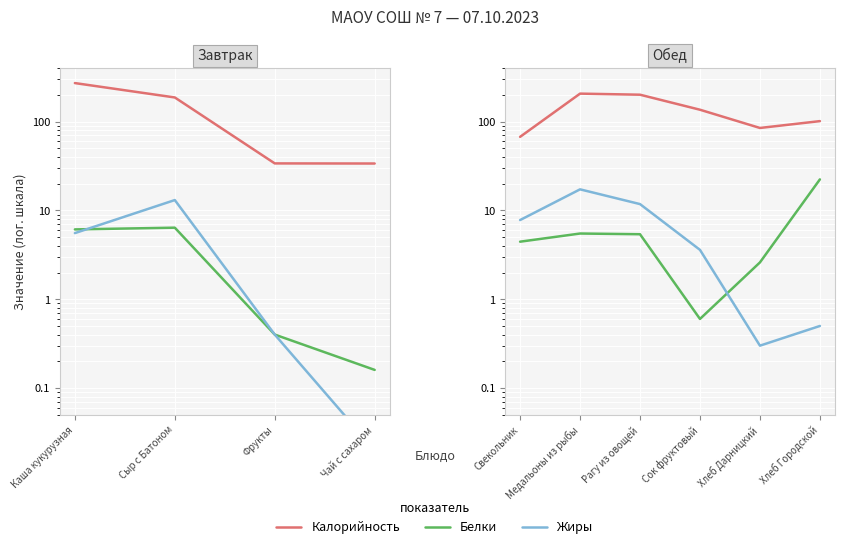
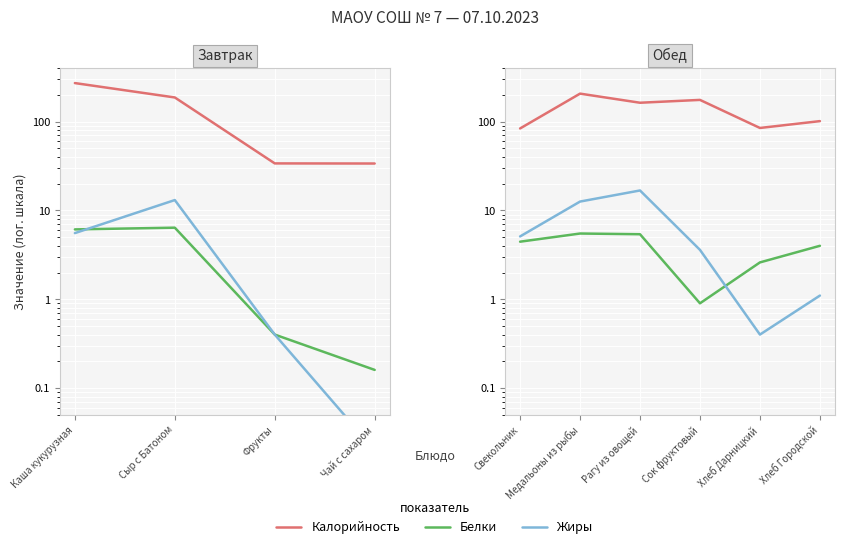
Обед, Калорийность, Свекольник: 70 -> 80
Обед, Жиры, Свекольник: 8 -> 5
Обед, Жиры, Медальоны из рыбы: 17 -> 13
Обед, Калорийность, Рагу из овощей: 200 -> 160
Обед, Жиры, Рагу из овощей: 12 -> 17
Обед, Калорийность, Сок фруктовый: 140 -> 180
Обед, Белки, Сок фруктовый: 0.6 -> 0.9
Обед, Жиры, Хлеб Дарницкий: 0.3 -> 0.4
Обед, Белки, Хлеб Городской: 22 -> 4
Обед, Жиры, Хлеб Городской: 0.5 -> 1.1
